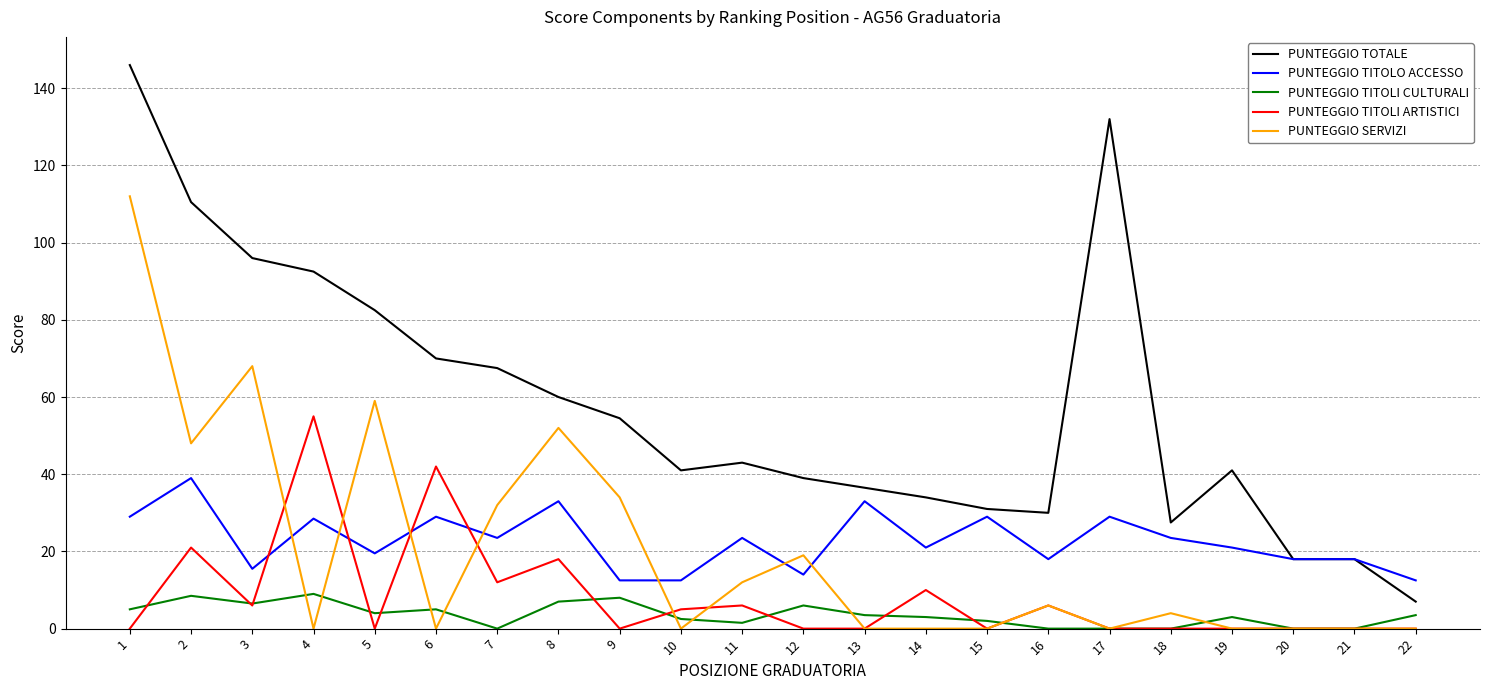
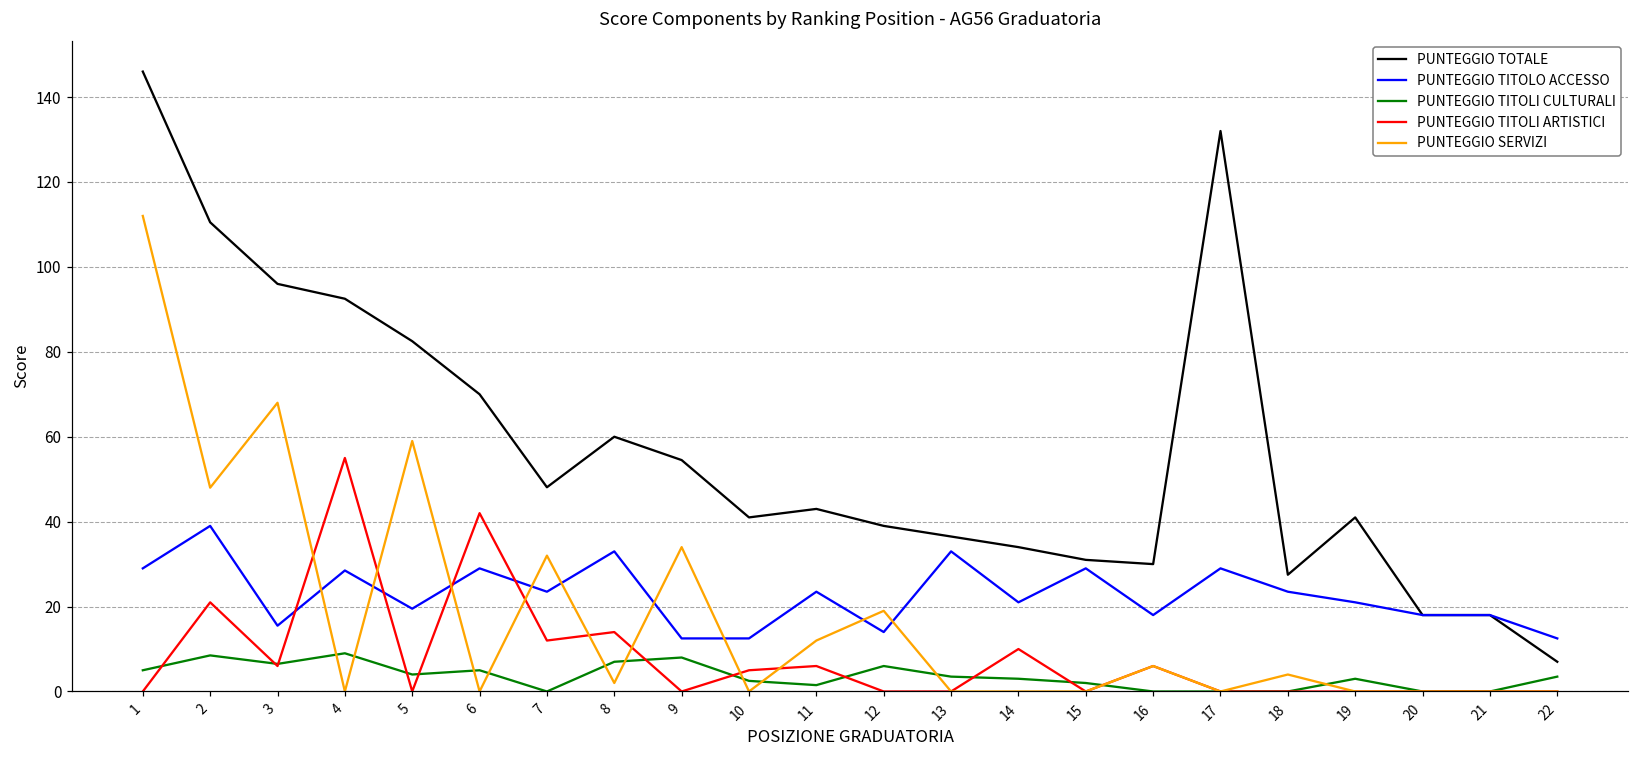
PUNTEGGIO TOTALE, 7: 68 -> 48
PUNTEGGIO TITOLI ARTISTICI, 8: 18 -> 14
PUNTEGGIO SERVIZI, 8: 52 -> 2
